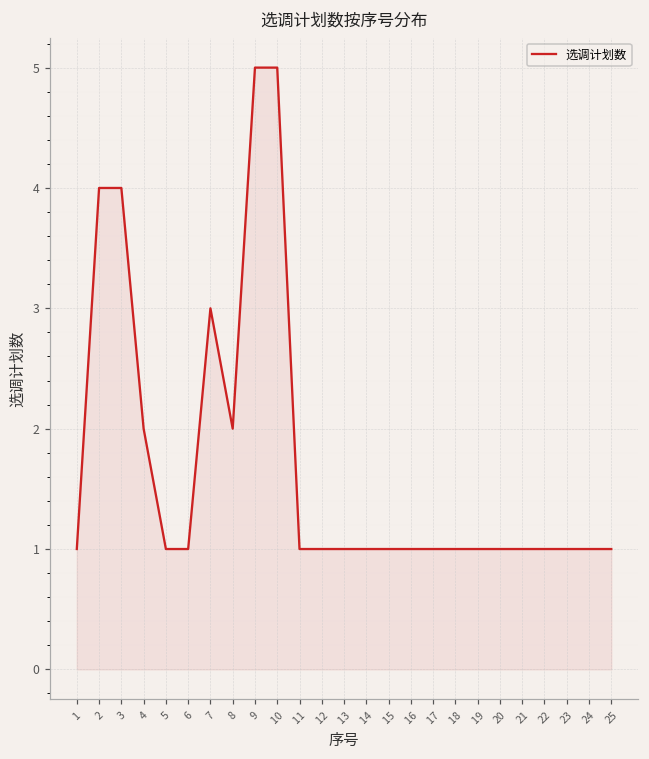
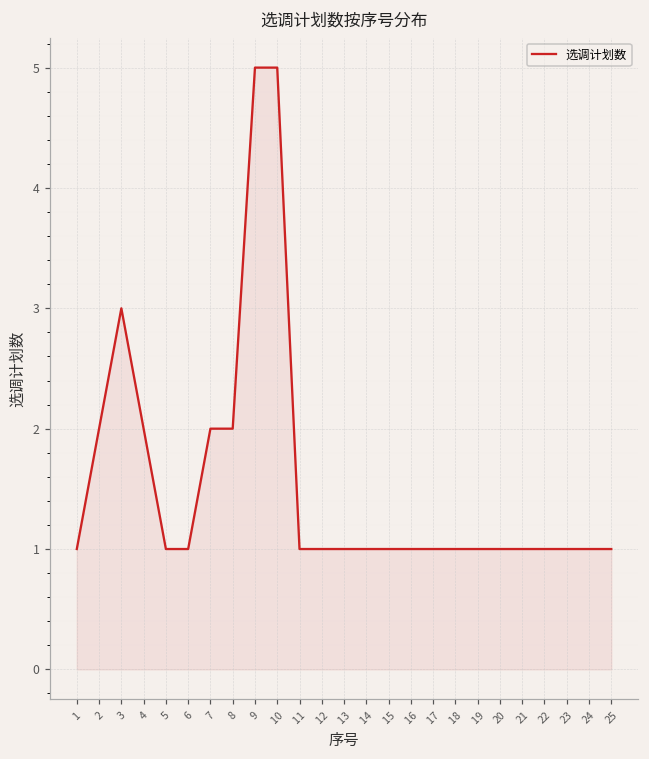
2: 4 -> 2
3: 4 -> 3
7: 3 -> 2
